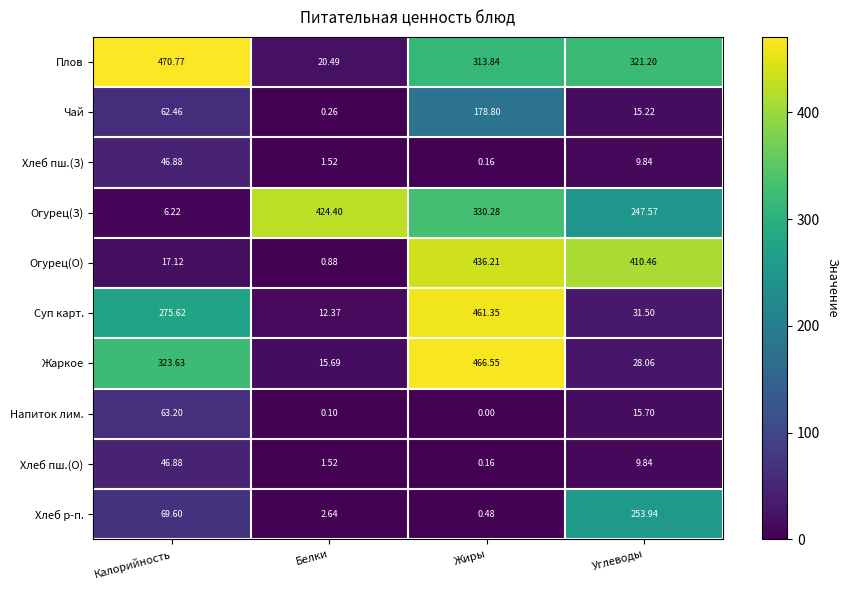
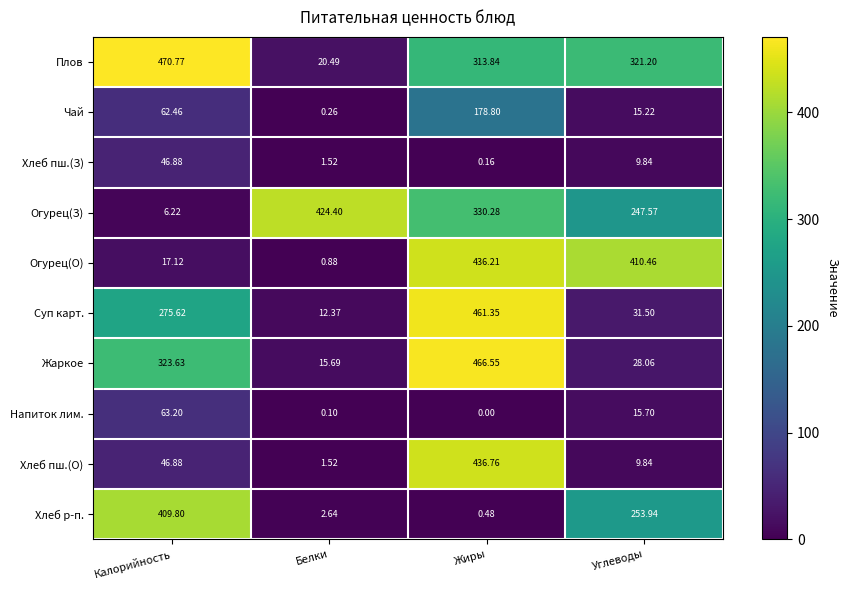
Хлеб пш.(О), Жиры: 0.16 -> 436.76
Хлеб р-п., Калорийность: 69.60 -> 409.80
